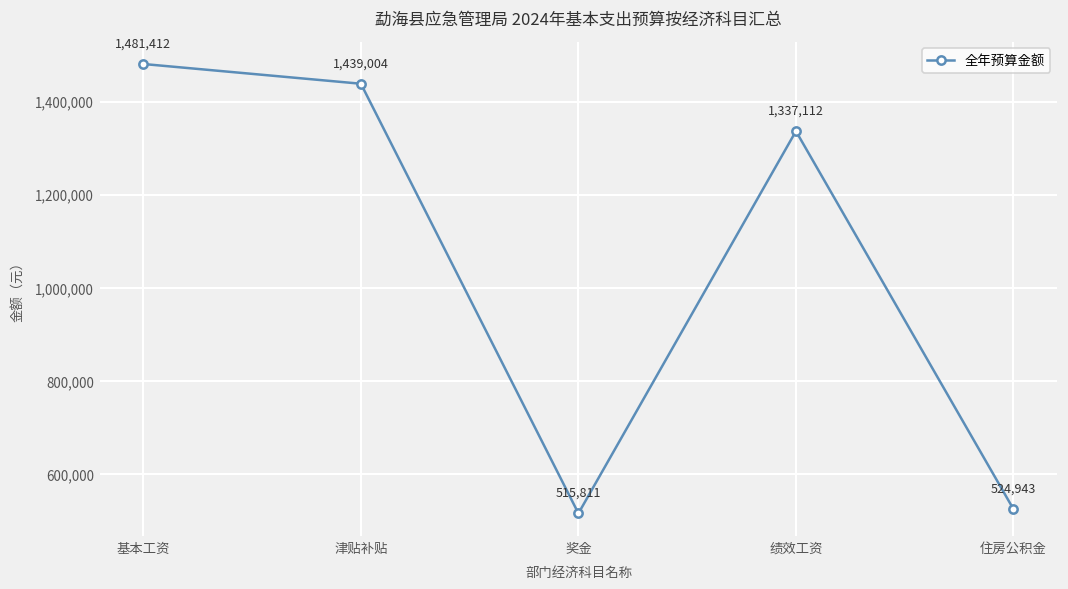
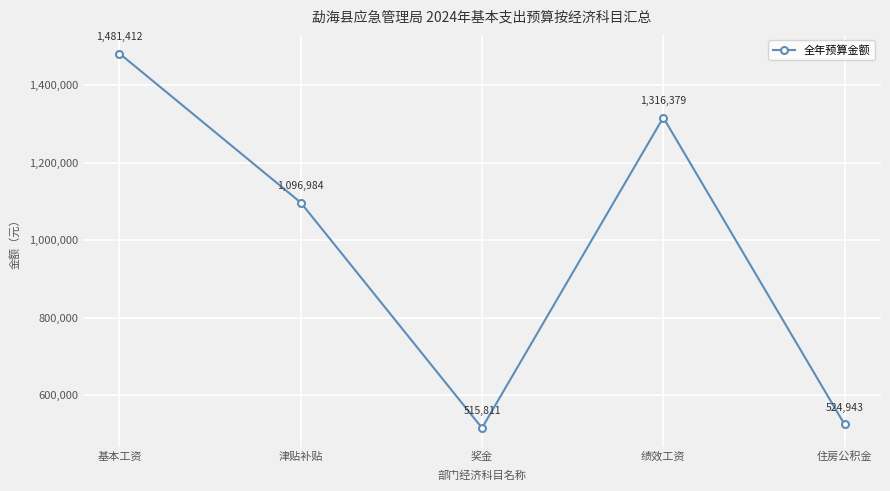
津贴补贴: 1,439,004 -> 1,096,984
绩效工资: 1,337,112 -> 1,316,379
